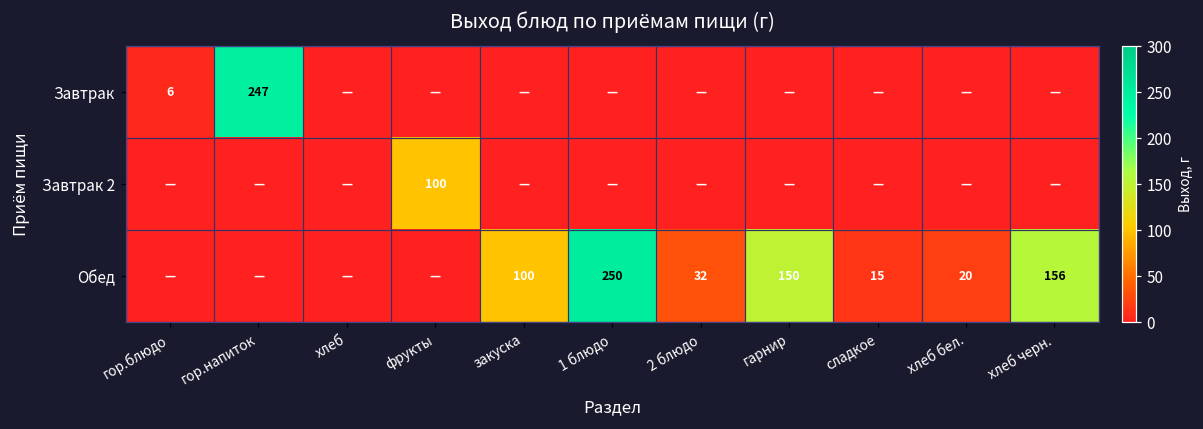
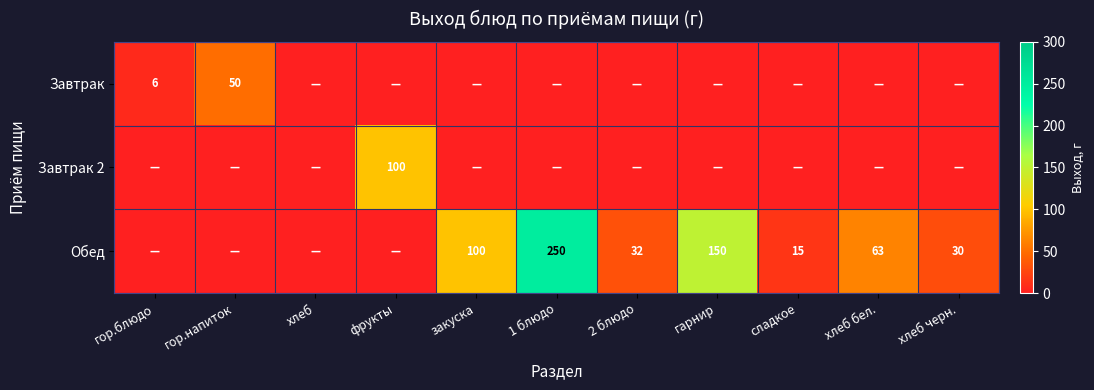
Завтрак, гор.напиток: 247 -> 50
Обед, хлеб бел.: 20 -> 63
Обед, хлеб черн.: 156 -> 30
